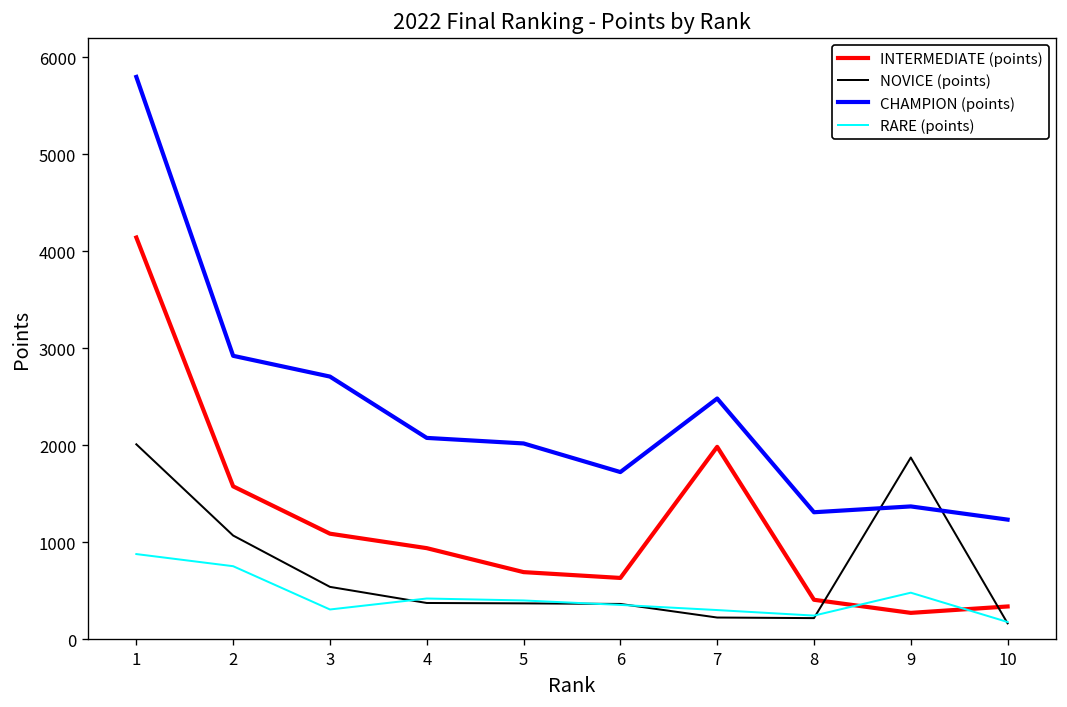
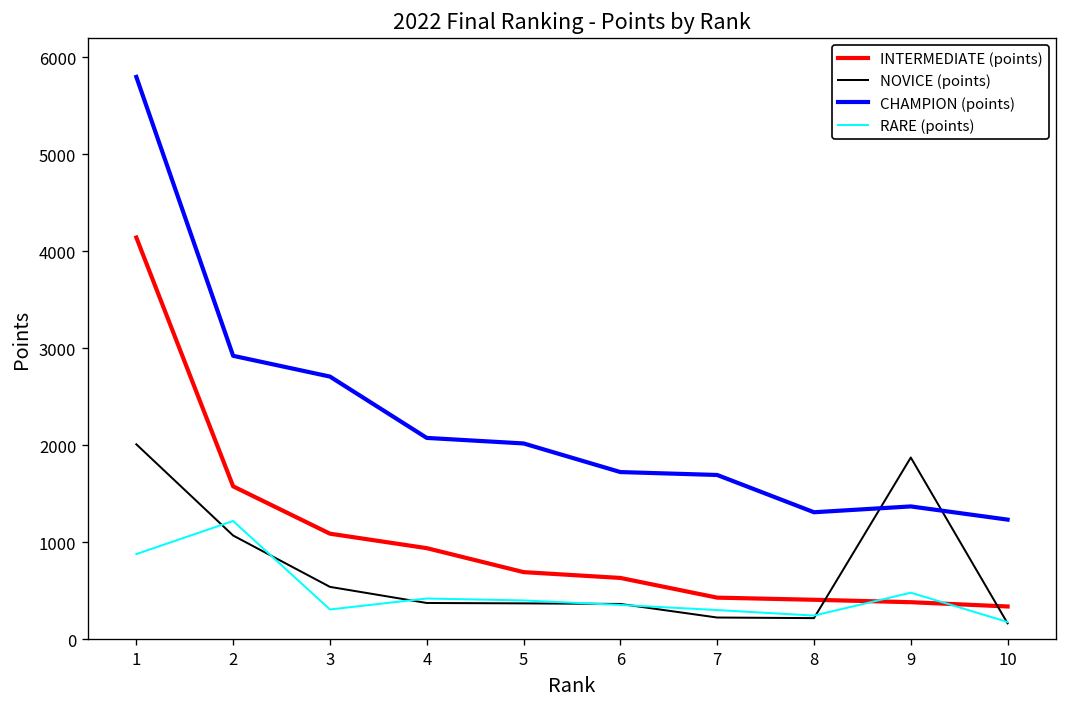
RARE (points), 2: 800 -> 1200
INTERMEDIATE (points), 7: 2000 -> 400
CHAMPION (points), 7: 2500 -> 1700
INTERMEDIATE (points), 9: 300 -> 400
